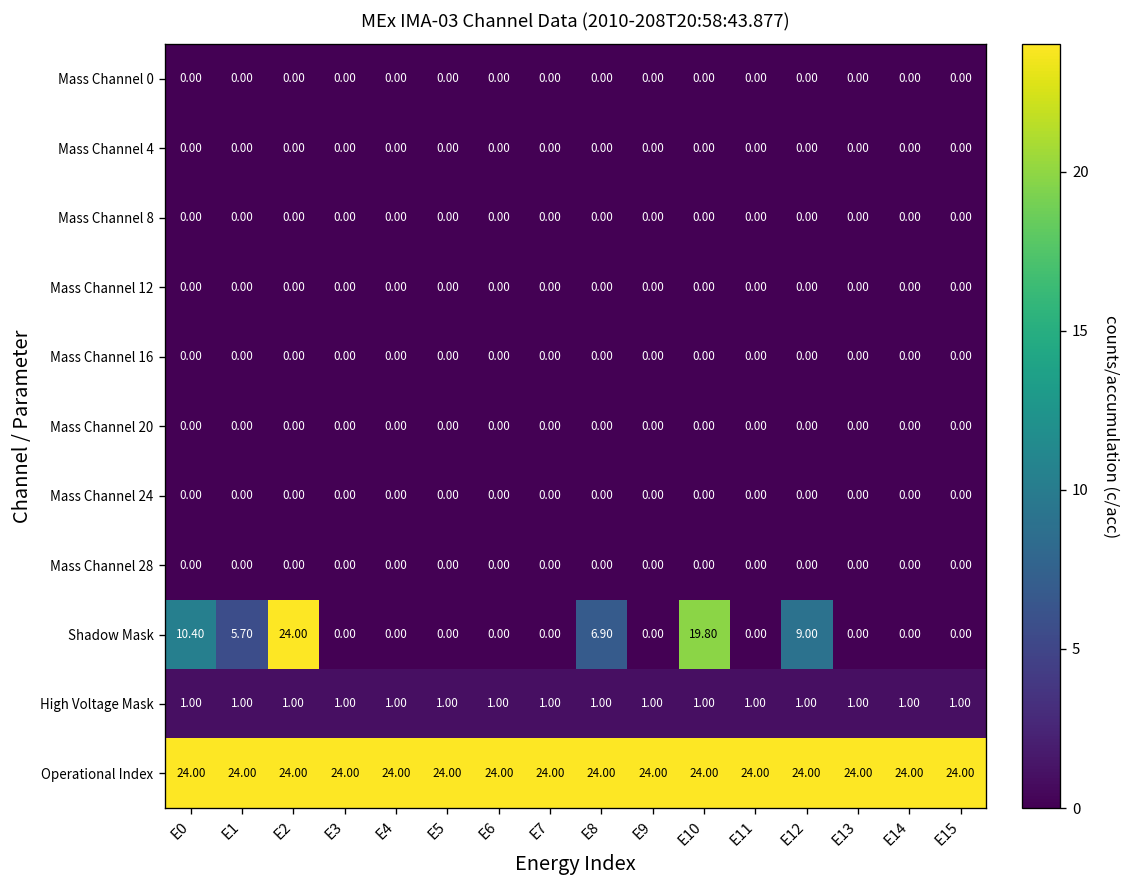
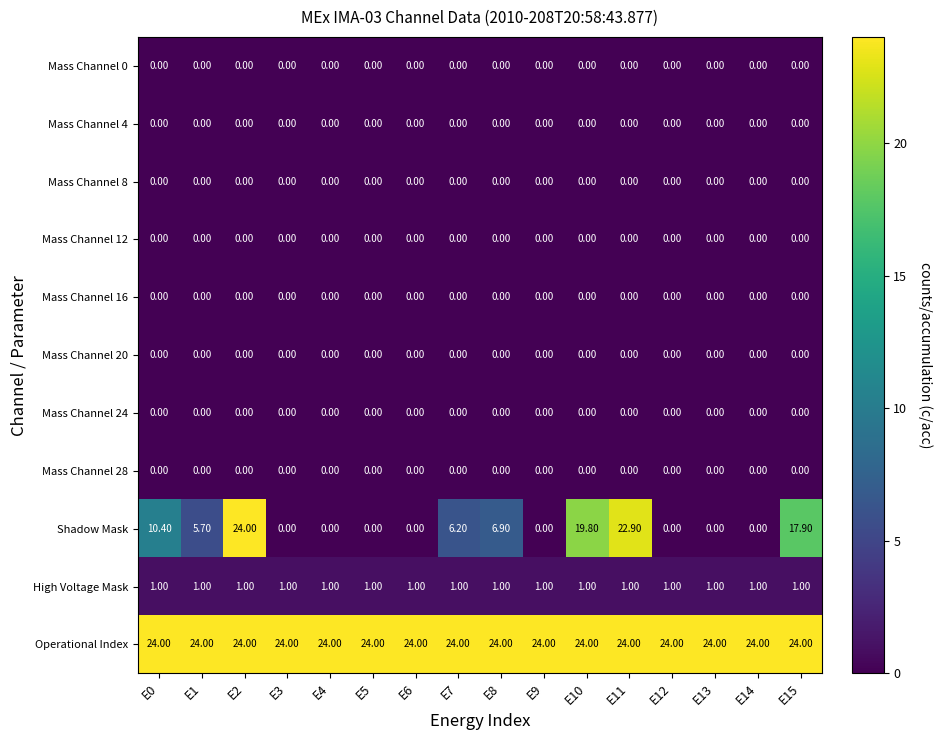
Shadow Mask, E7: 0.00 -> 6.20
Shadow Mask, E11: 0.00 -> 22.90
Shadow Mask, E12: 9.00 -> 0.00
Shadow Mask, E15: 0.00 -> 17.90
